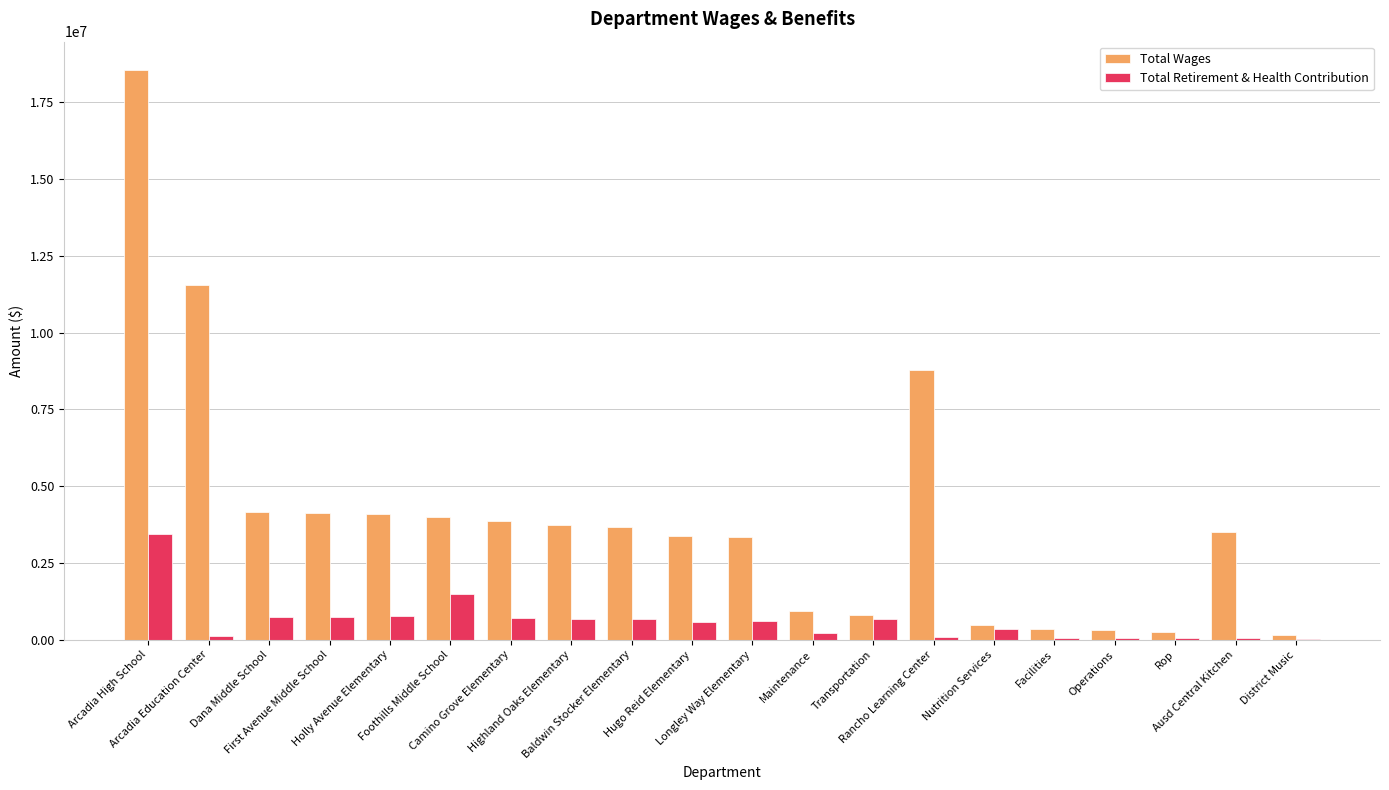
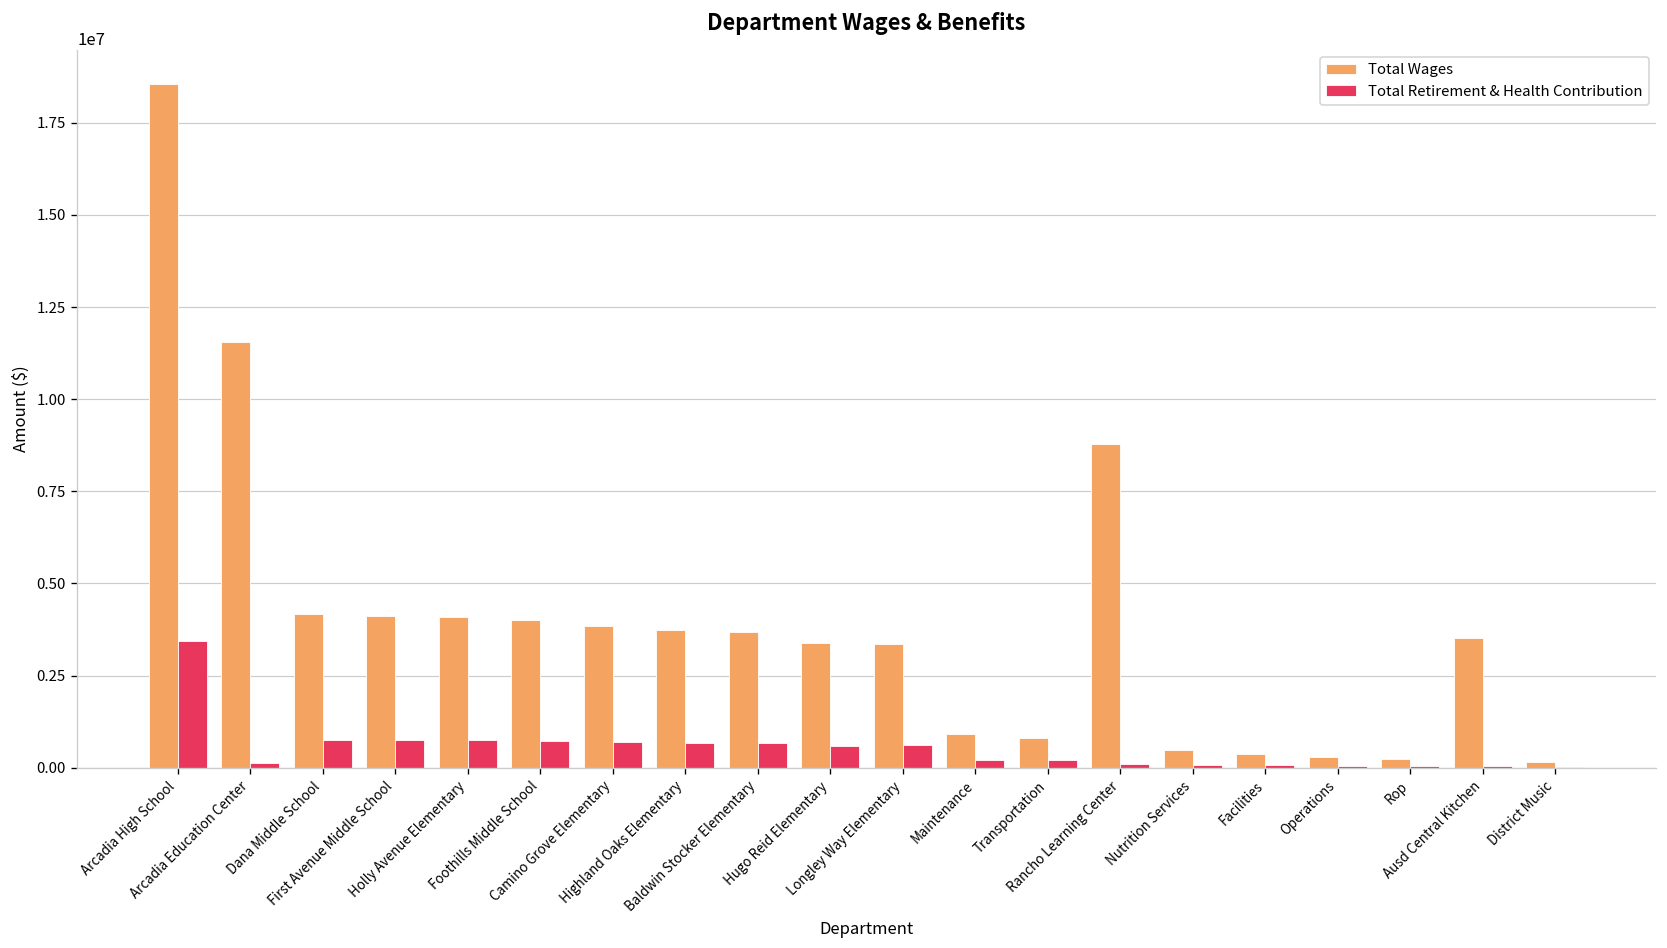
Total Retirement & Health Contribution, Foothills Middle School: 1500000 -> 700000
Total Retirement & Health Contribution, Transportation: 700000 -> 200000
Total Retirement & Health Contribution, Nutrition Services: 400000 -> 100000
